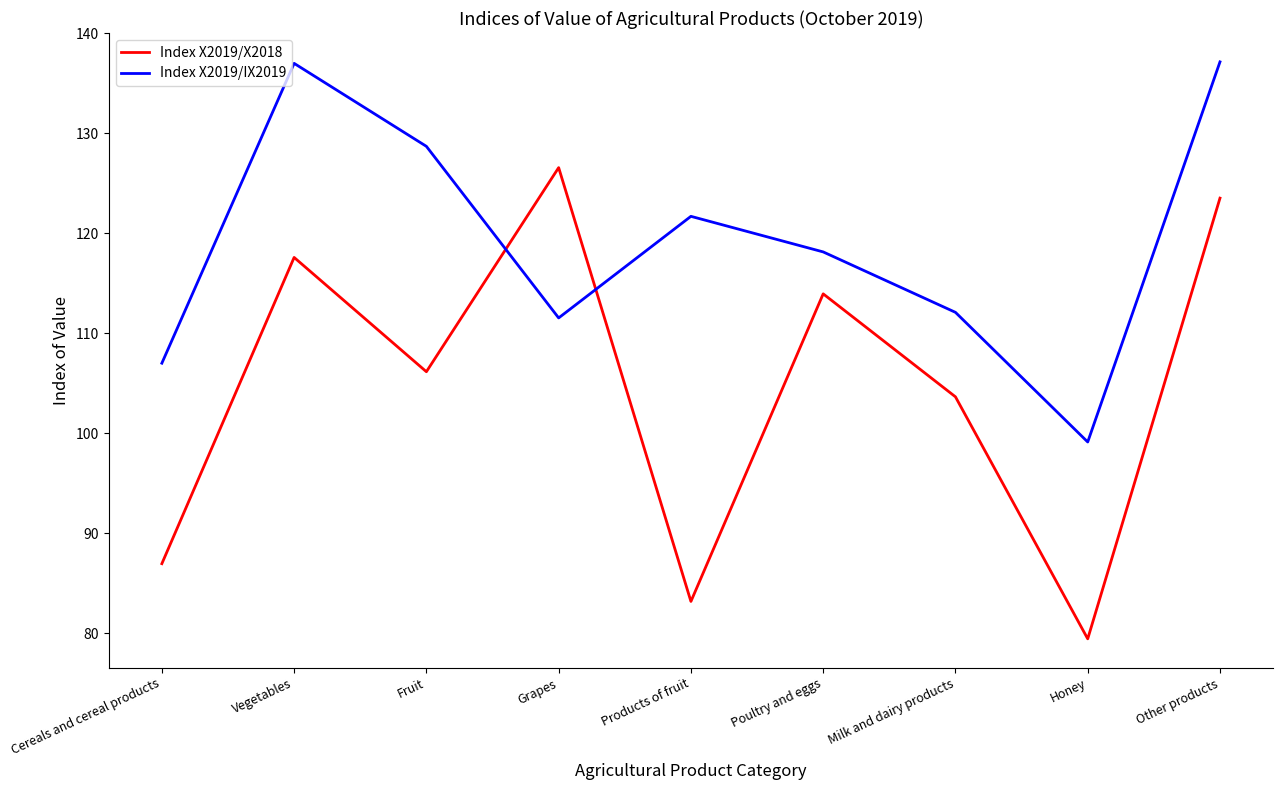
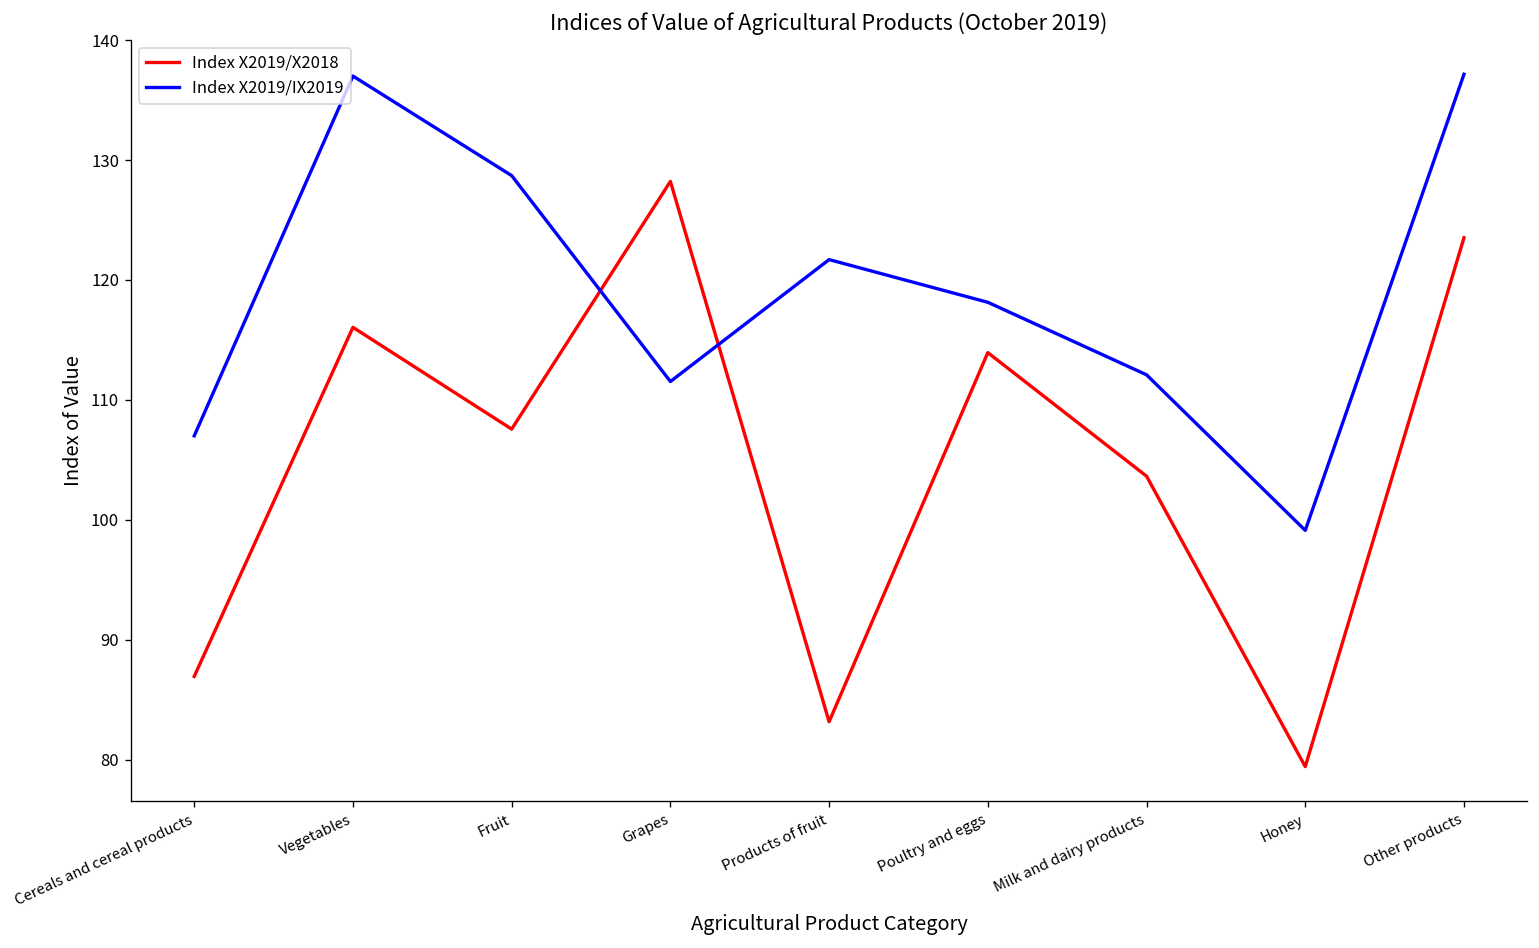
Index X2019/X2018, Vegetables: 117.6 -> 116.1
Index X2019/X2018, Fruit: 106.2 -> 107.6
Index X2019/X2018, Grapes: 126.6 -> 128.2
